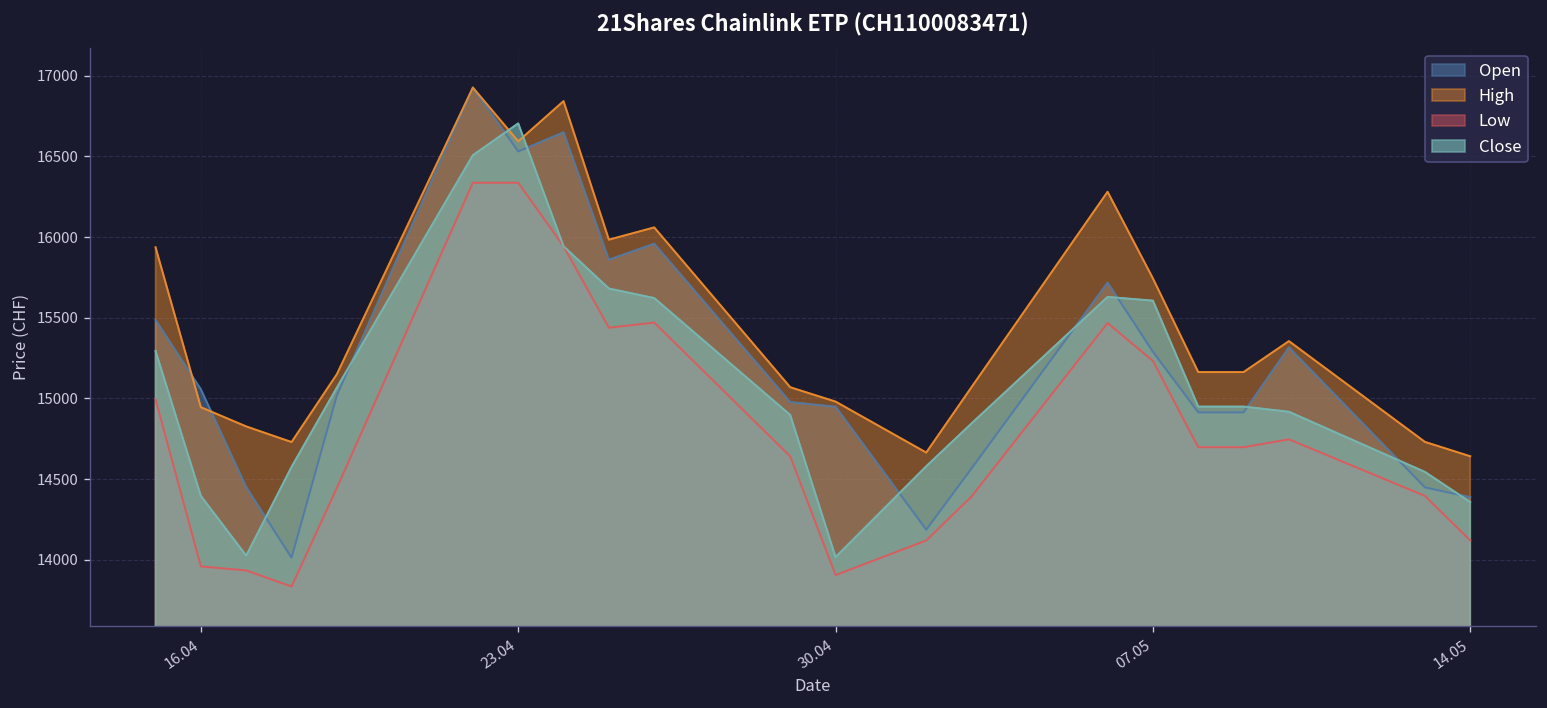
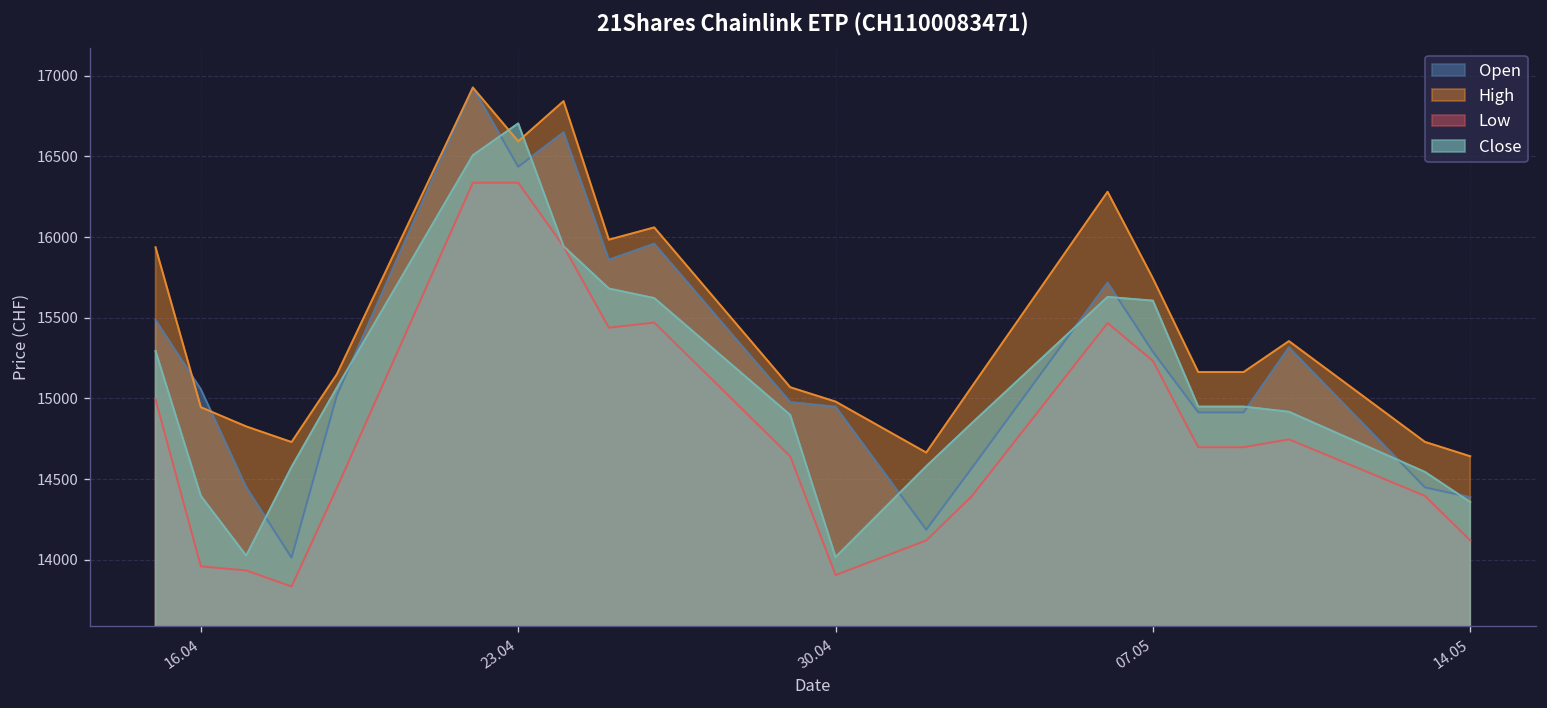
Open, 23.04: 16530 -> 16440
